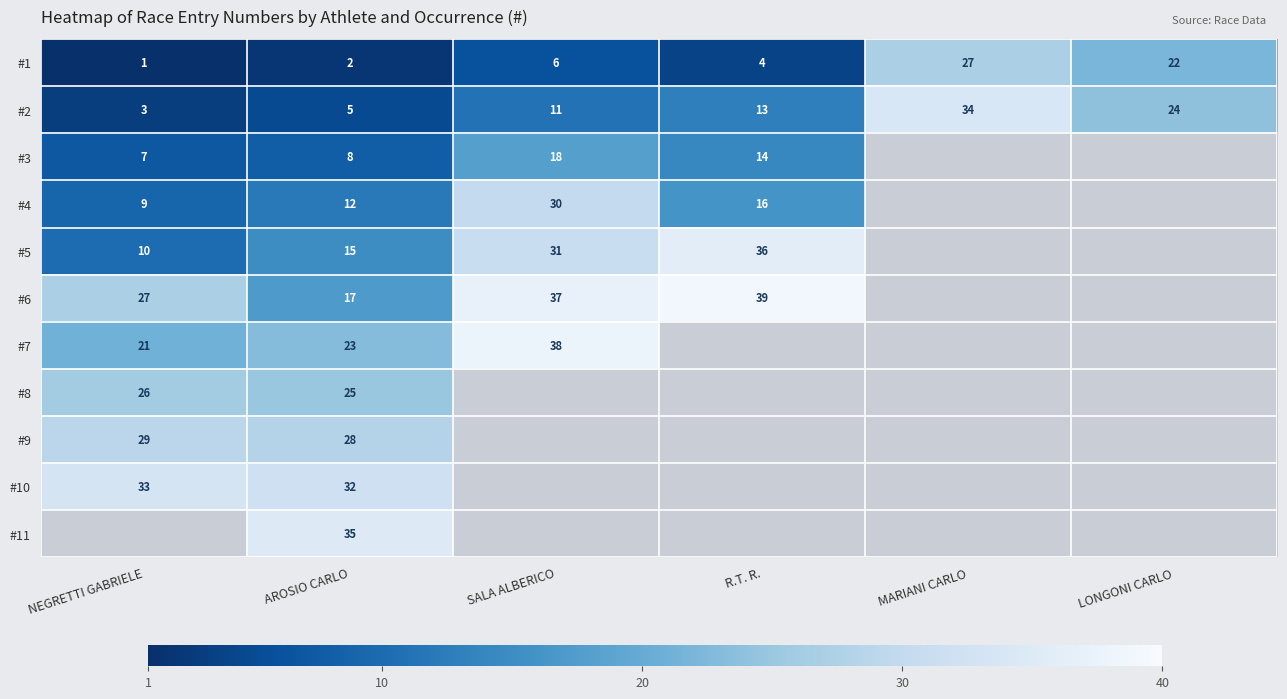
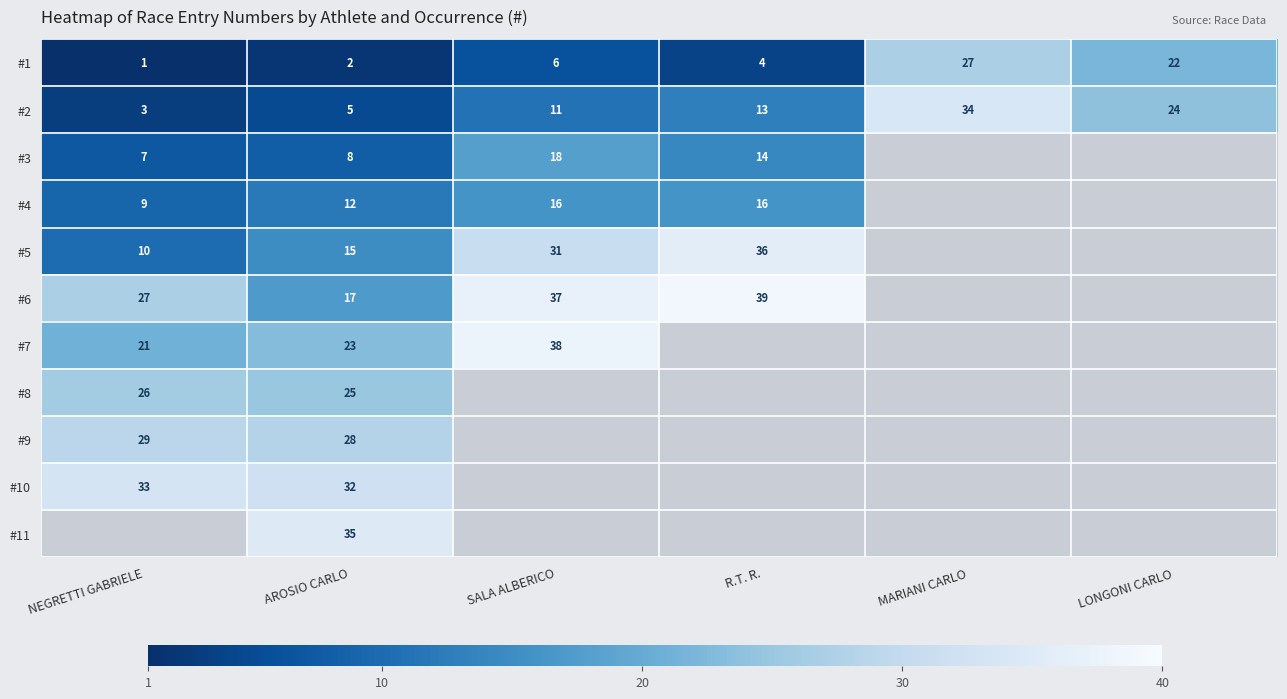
#4, SALA ALBERICO: 30 -> 16
